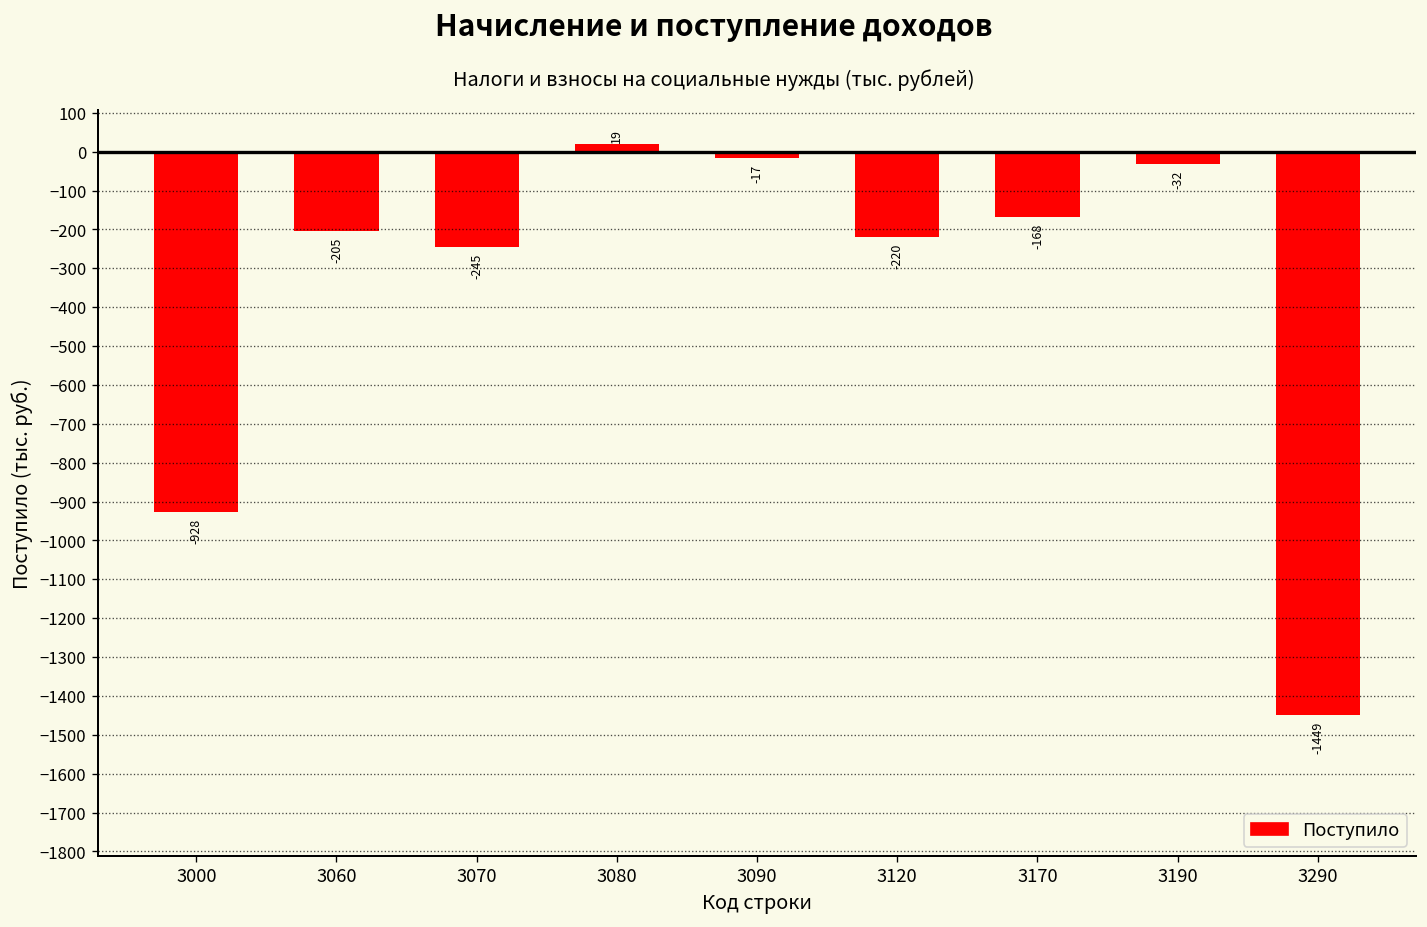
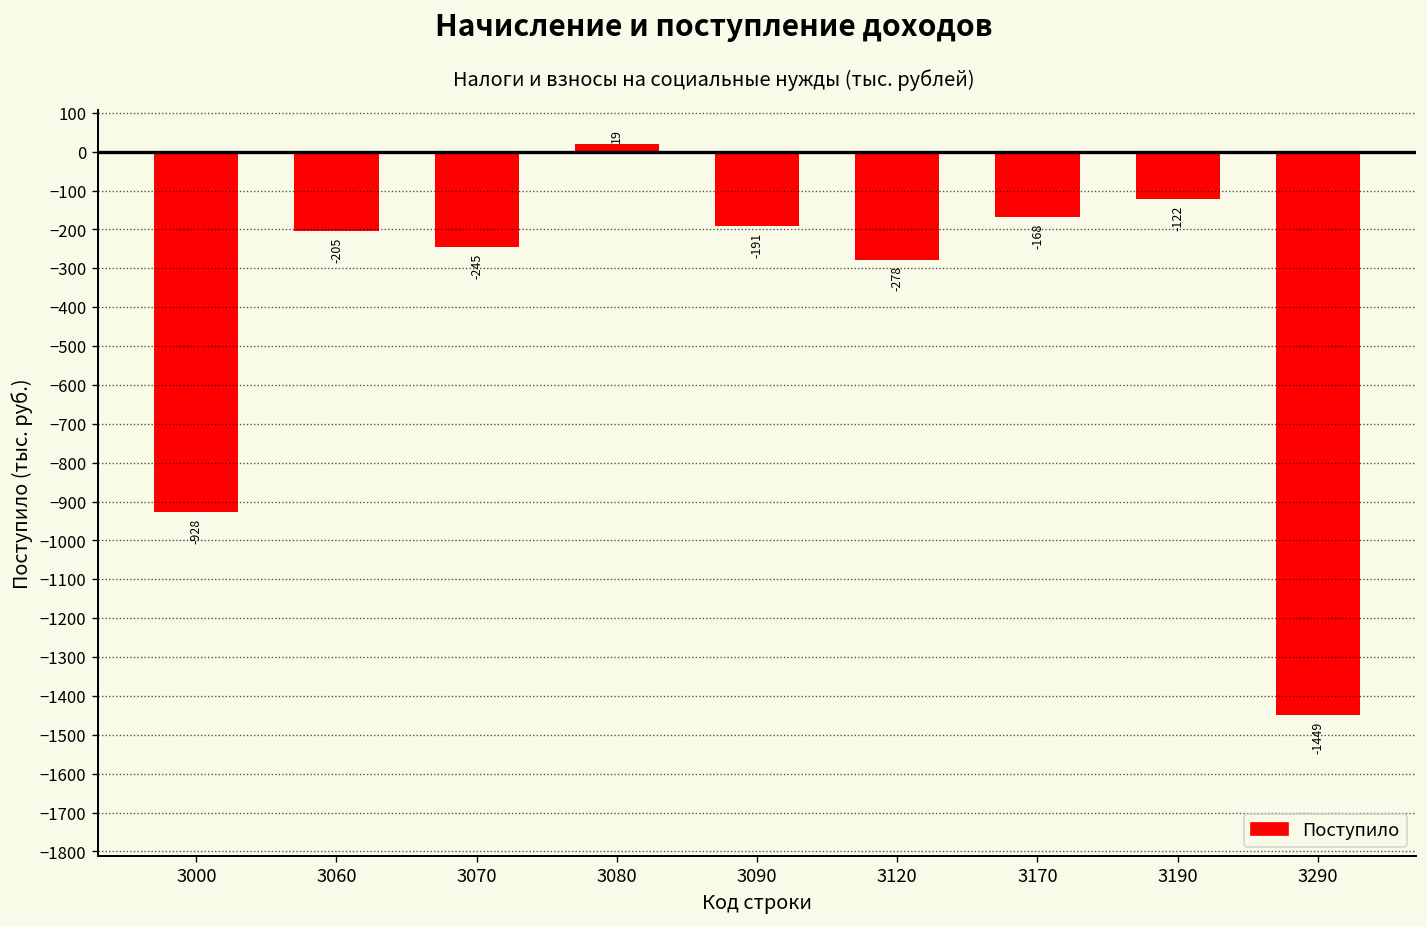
3090: -17 -> -191
3120: -220 -> -278
3190: -32 -> -122
